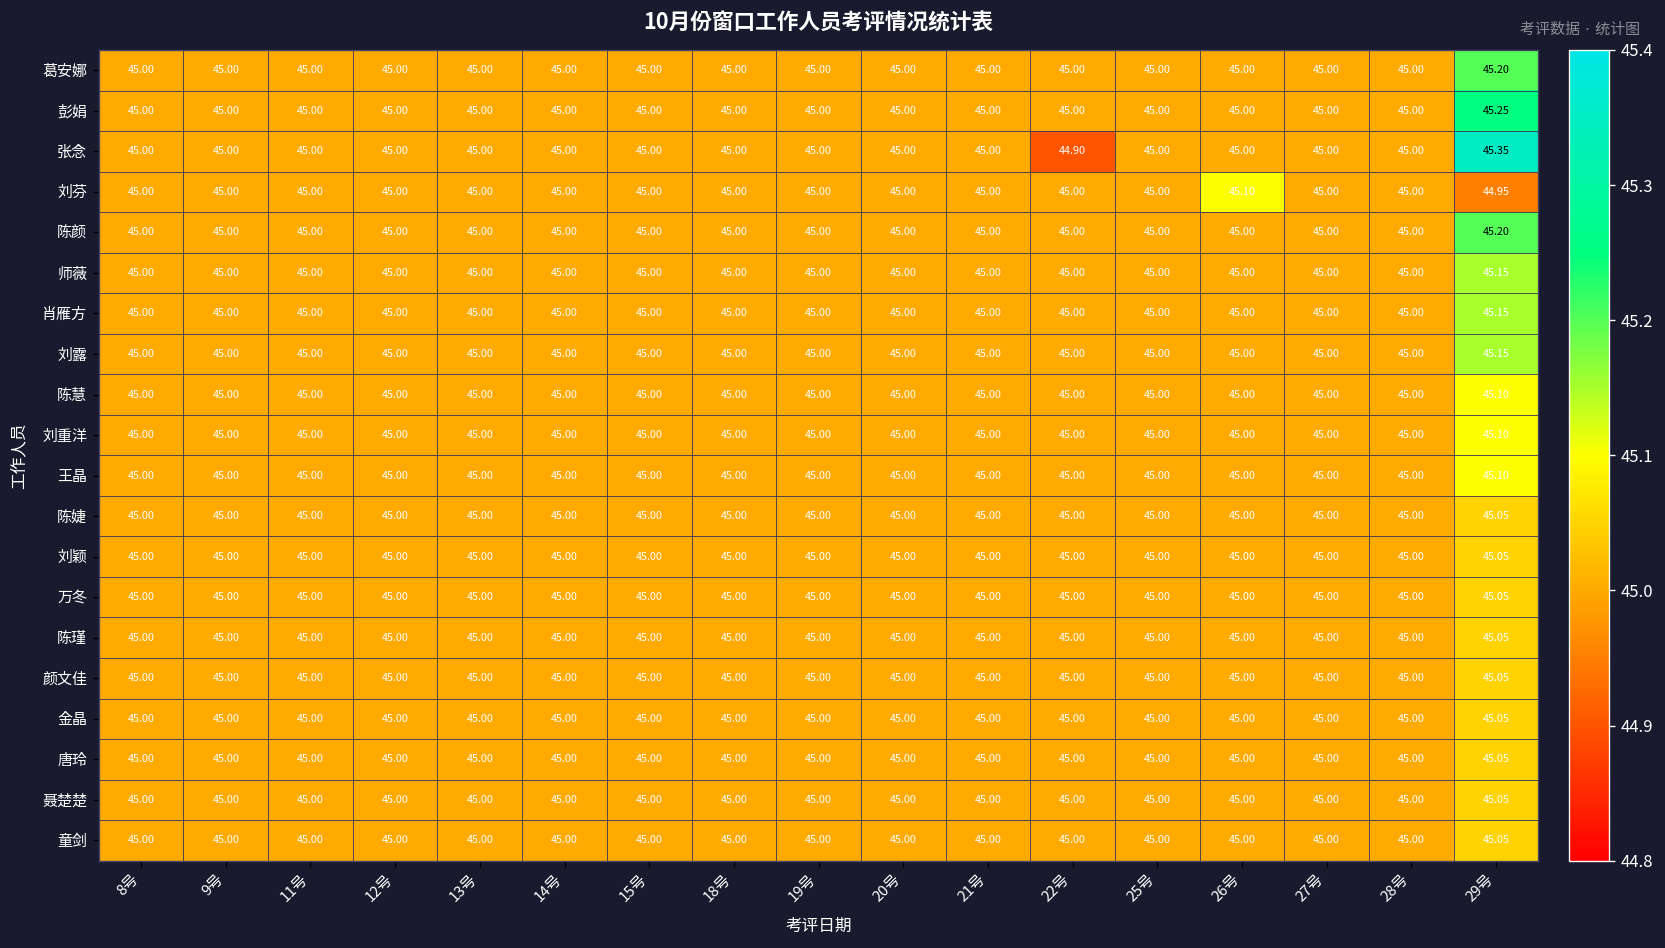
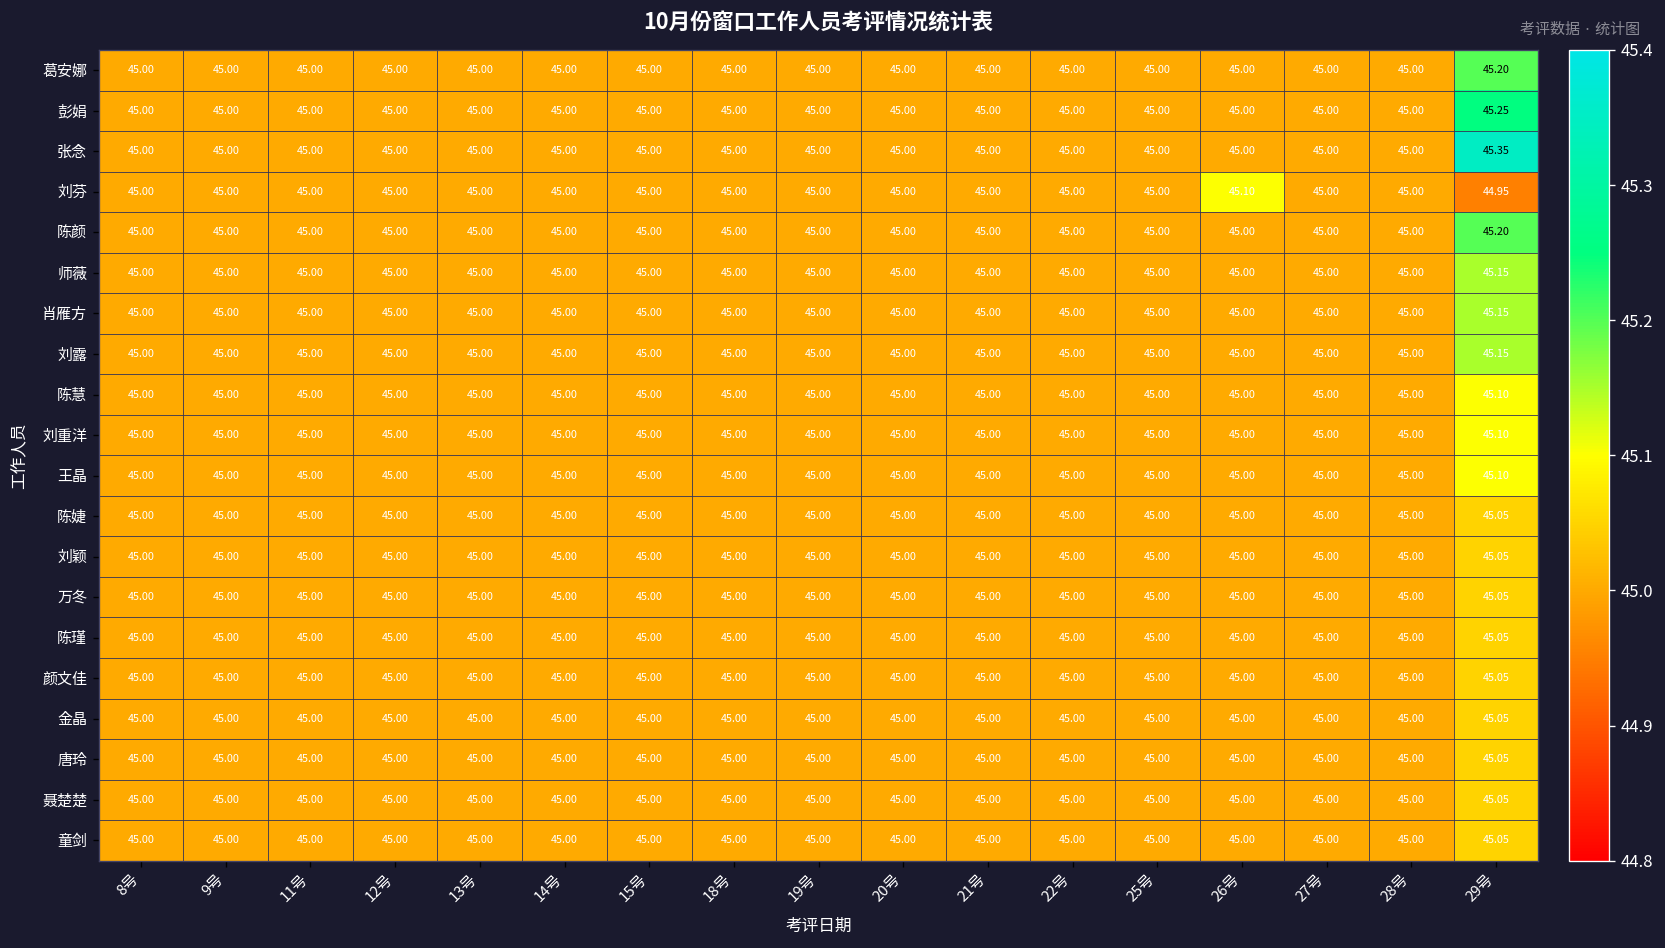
张念, 22号: 44.90 -> 45.00
